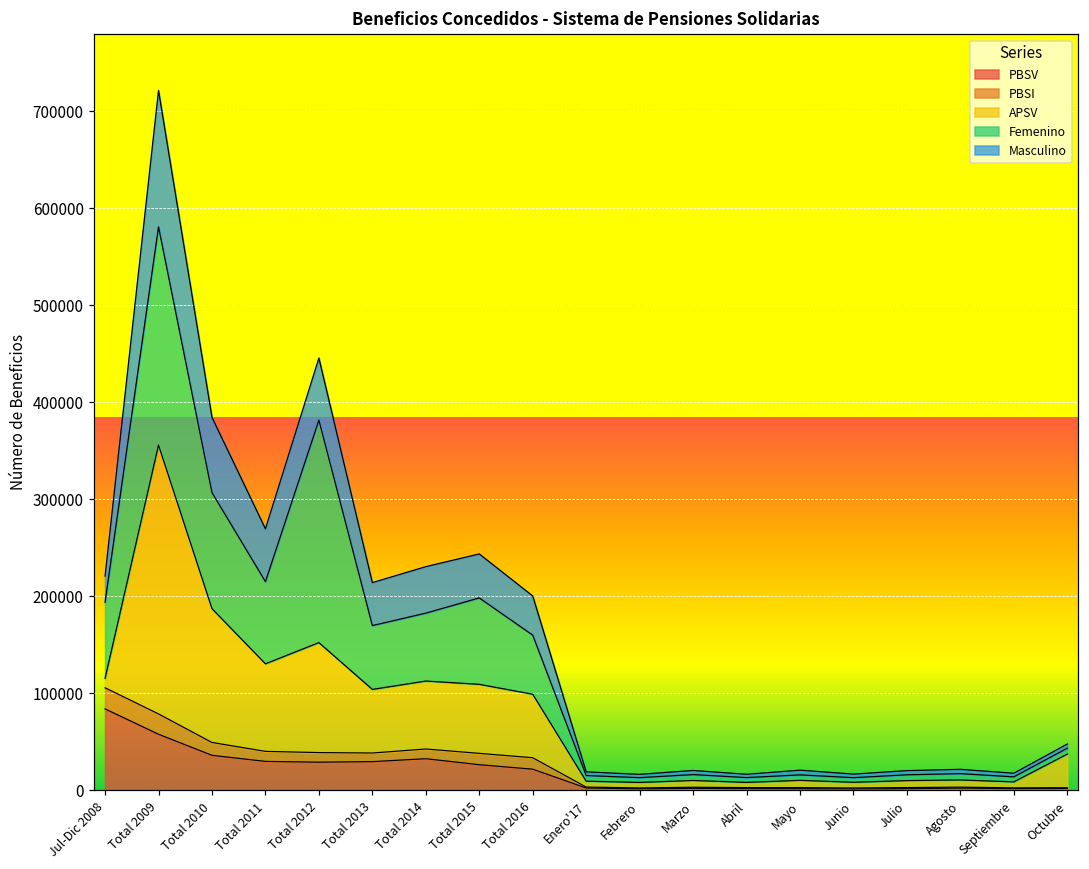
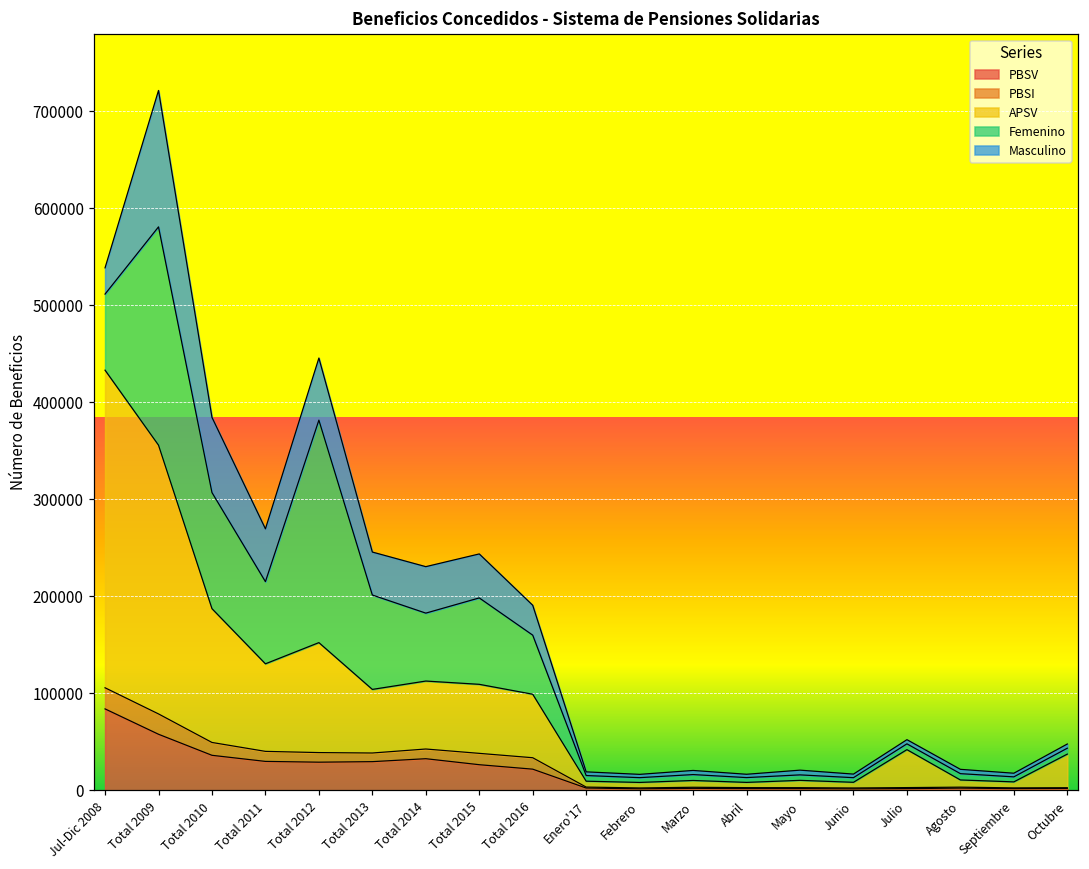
APSV, Jul-Dic 2008: 10000 -> 330000
Femenino, Total 2013: 70000 -> 100000
Masculino, Total 2016: 40000 -> 30000
APSV, Julio: 10000 -> 40000
